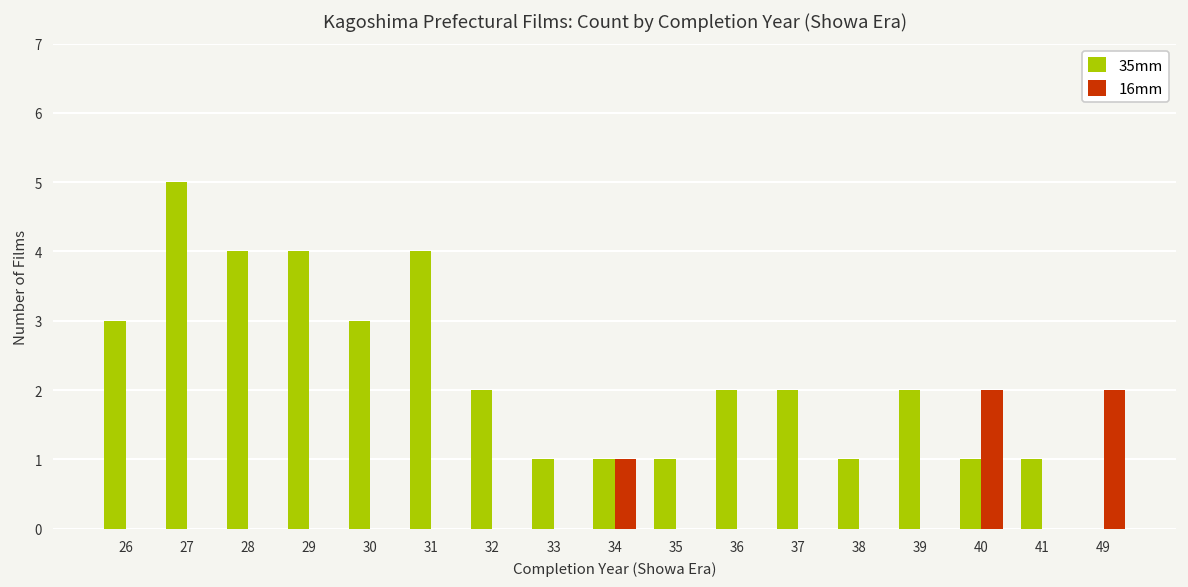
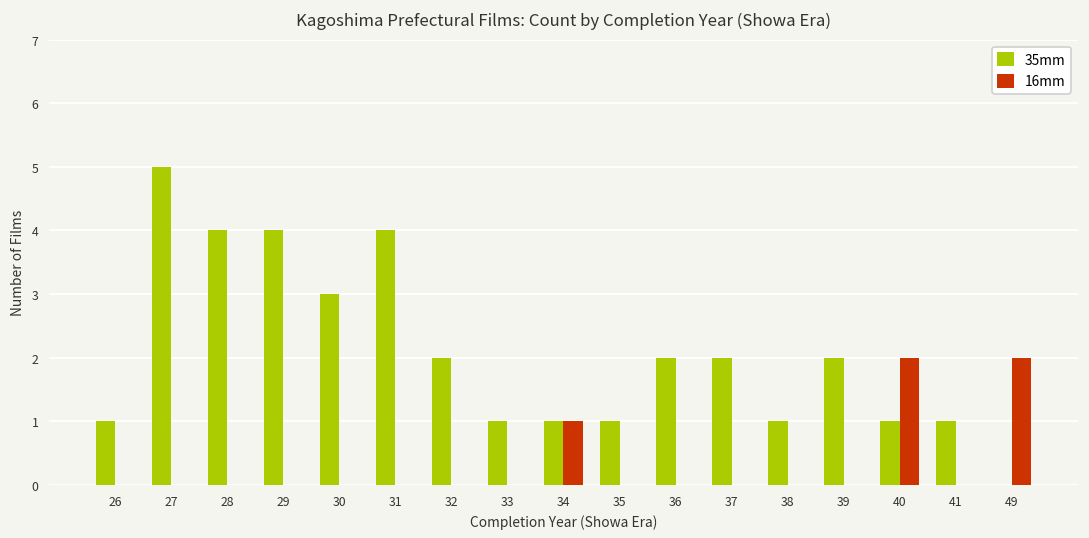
35mm, 26: 3 -> 1
